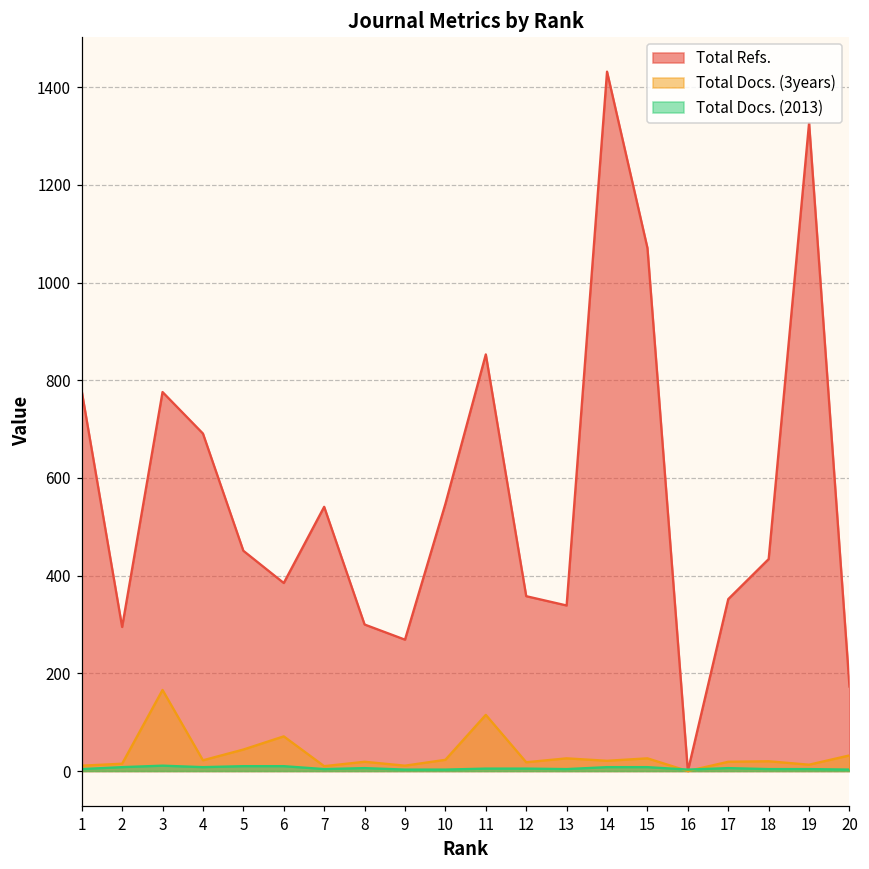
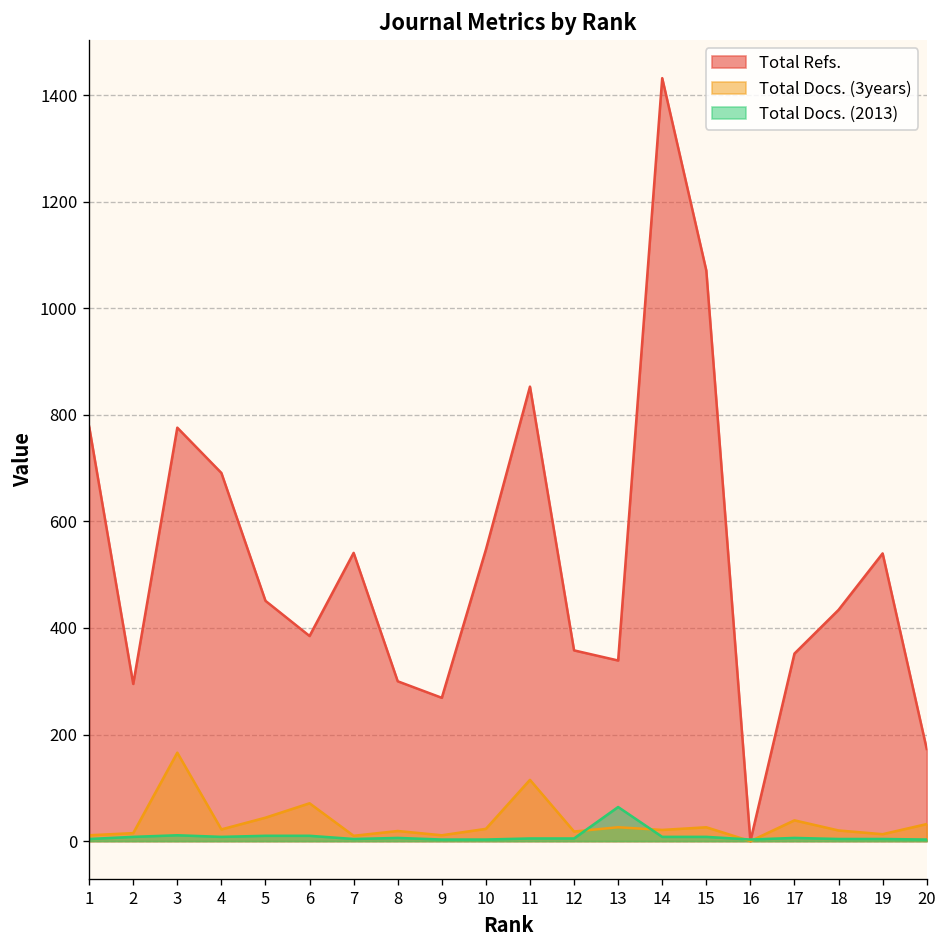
Total Docs. (2013), 13: 0 -> 60
Total Docs. (3years), 17: 20 -> 40
Total Refs., 19: 1330 -> 540
